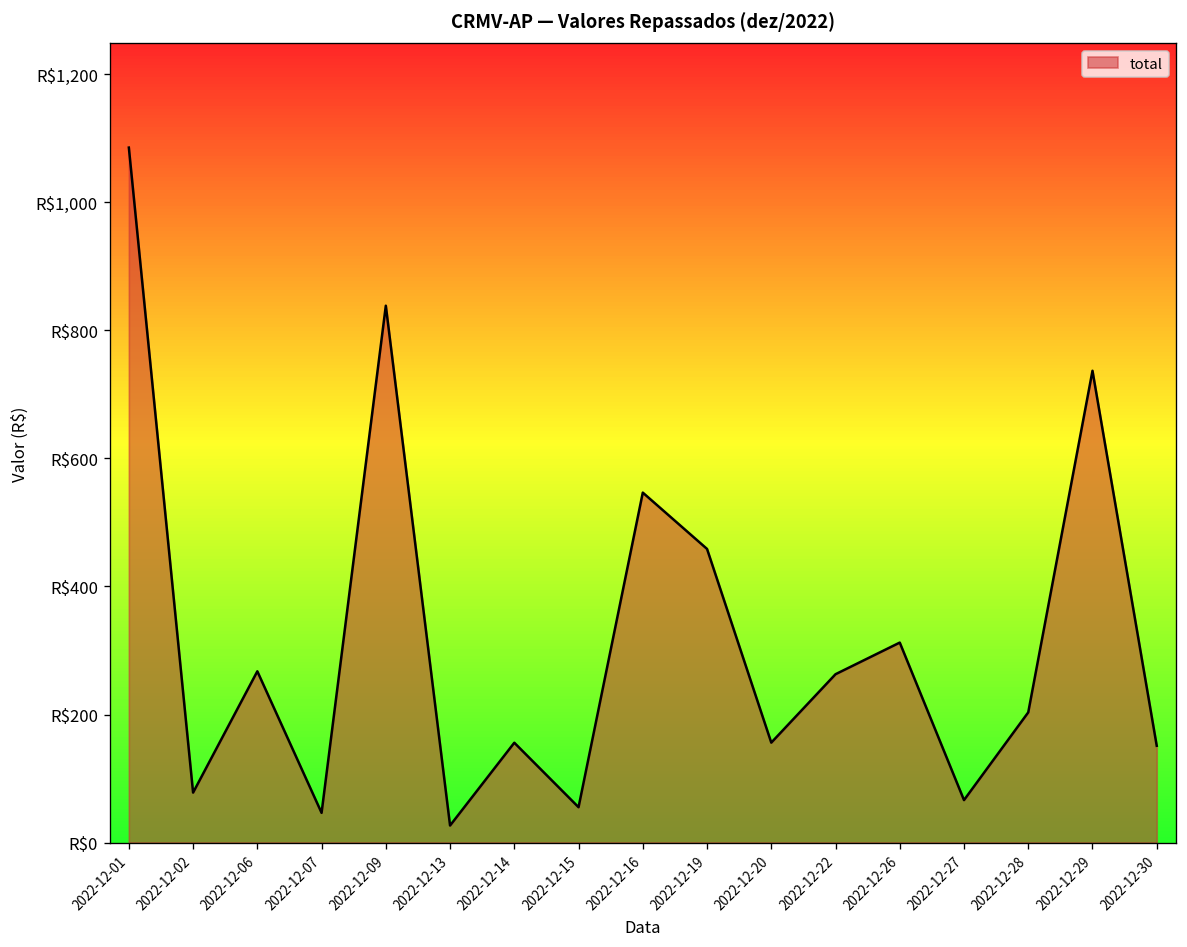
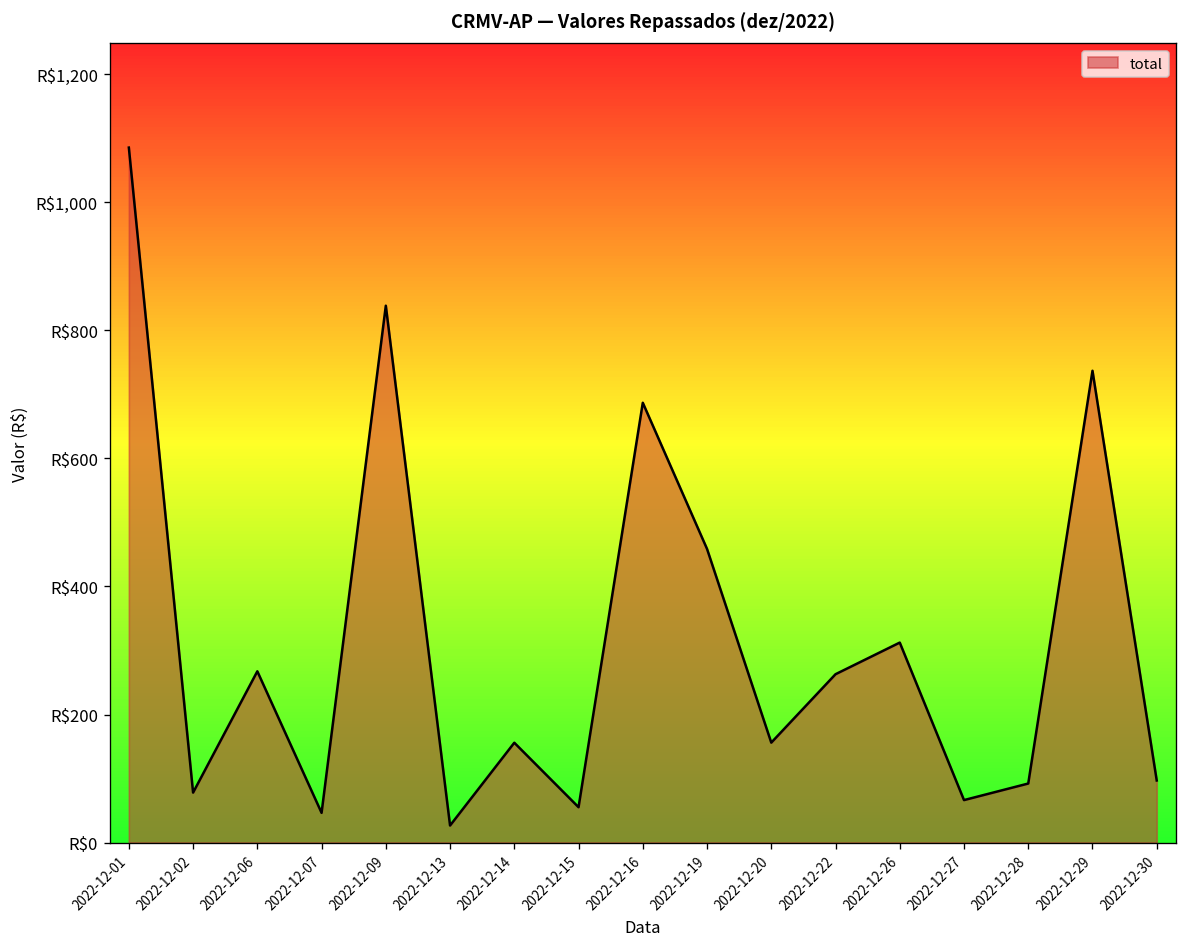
2022-12-16: R$550 -> R$690
2022-12-28: R$200 -> R$90
2022-12-30: R$150 -> R$100
